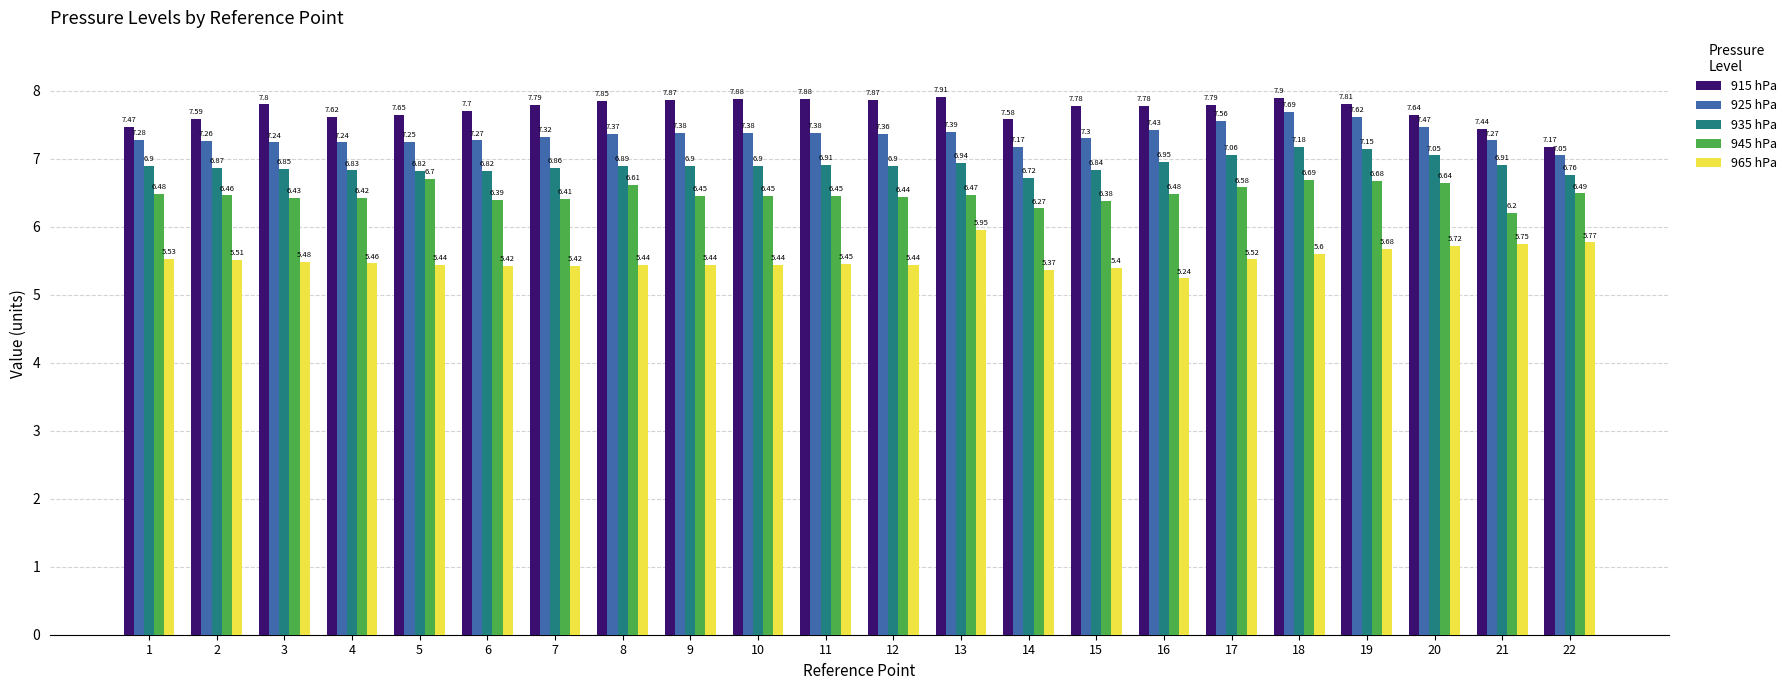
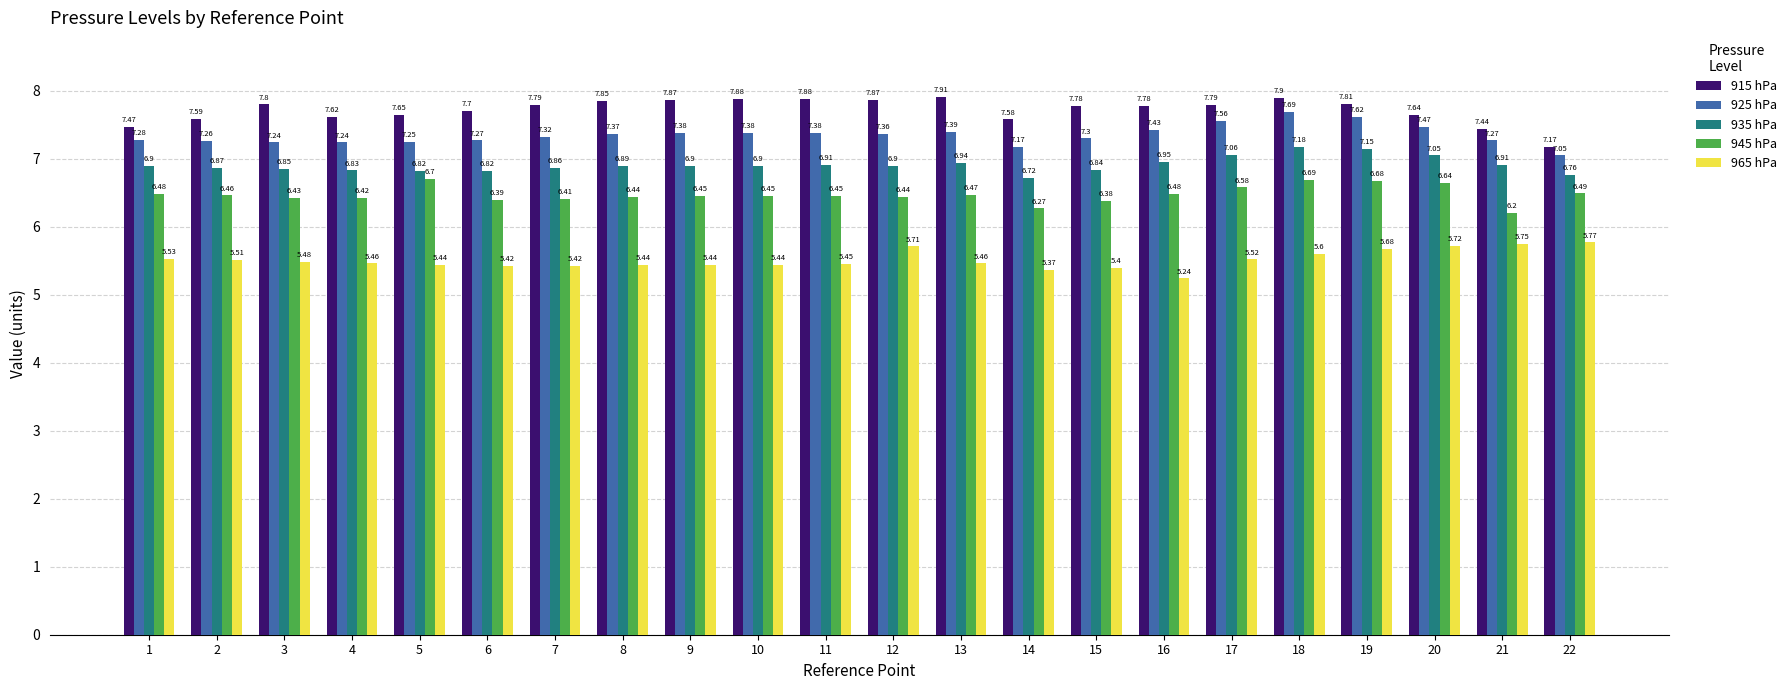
945 hPa, 8: 6.61 -> 6.44
965 hPa, 12: 5.44 -> 5.71
965 hPa, 13: 5.95 -> 5.46
